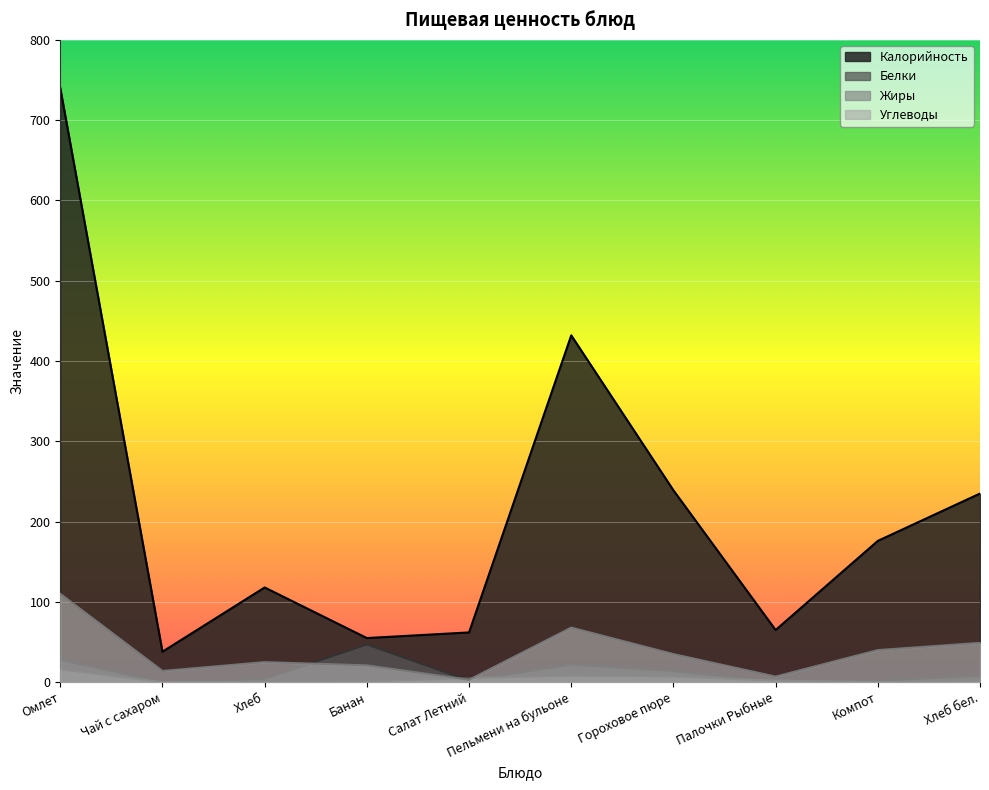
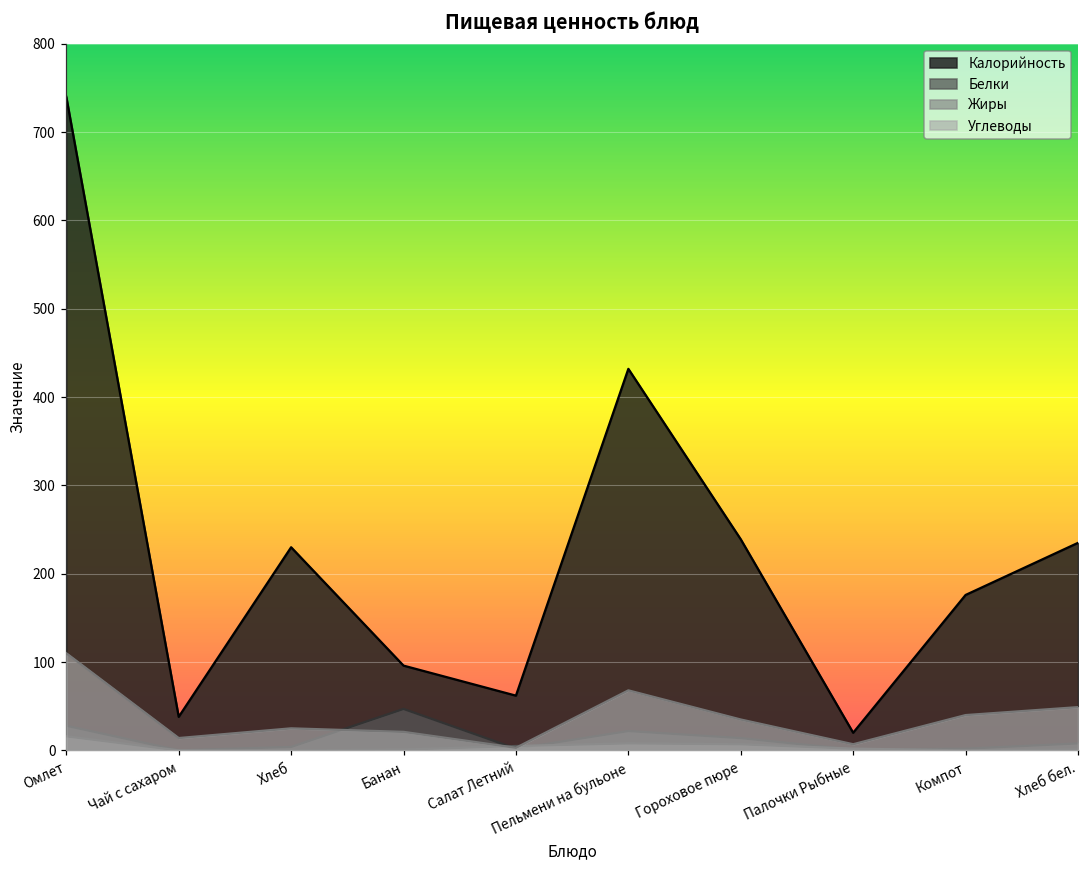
Калорийность, Хлеб: 120 -> 230
Калорийность, Банан: 60 -> 100
Калорийность, Палочки Рыбные: 70 -> 20
